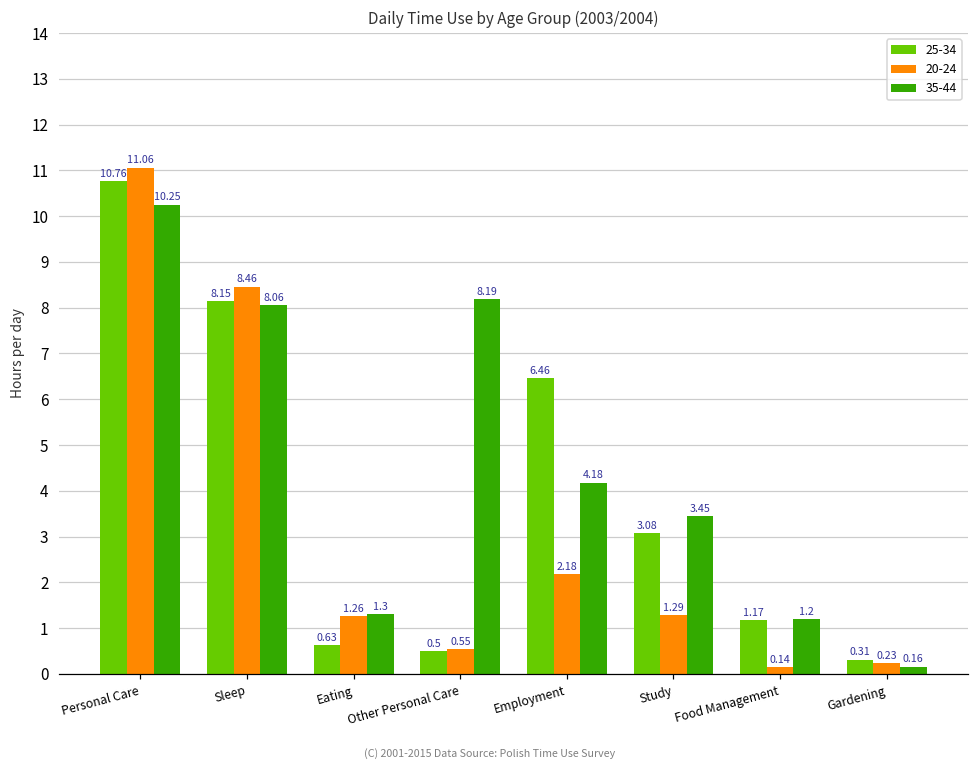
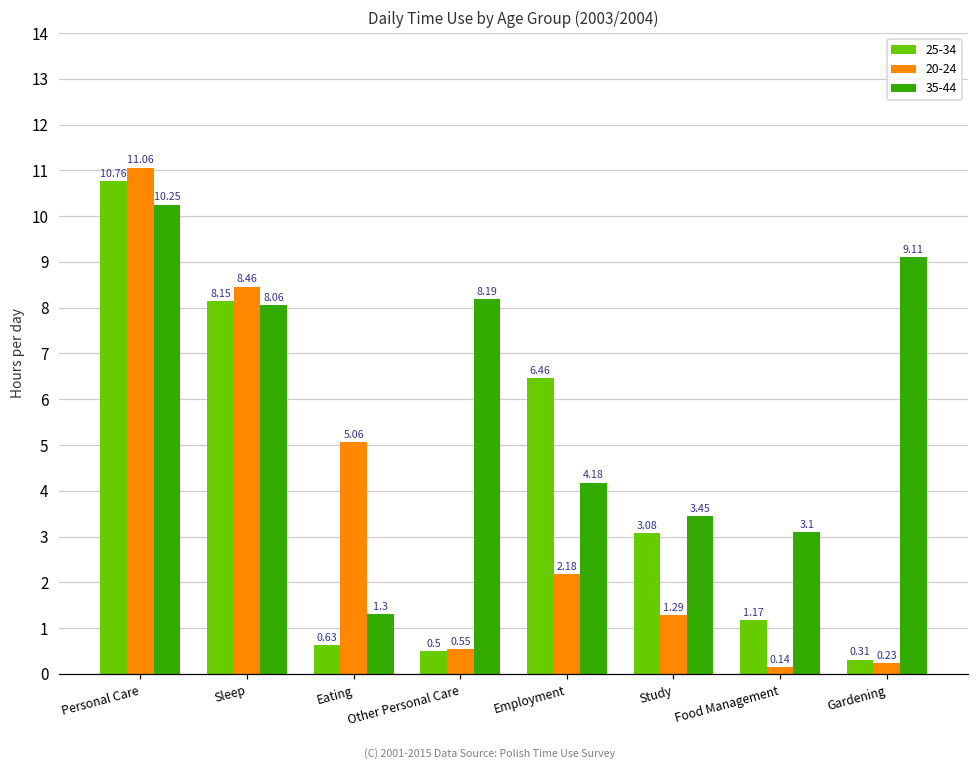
20-24, Eating: 1.26 -> 5.06
35-44, Food Management: 1.2 -> 3.1
35-44, Gardening: 0.16 -> 9.11
